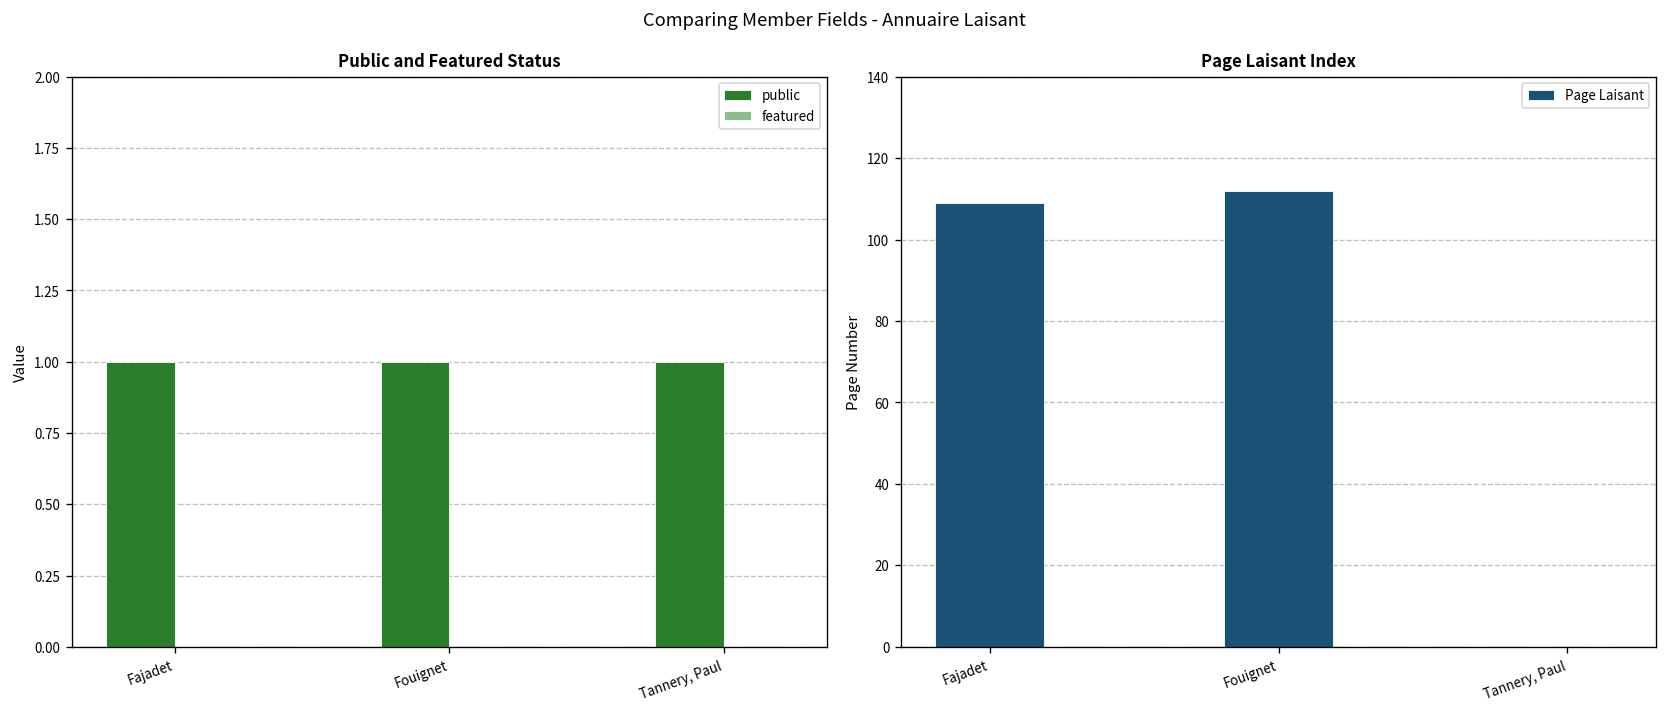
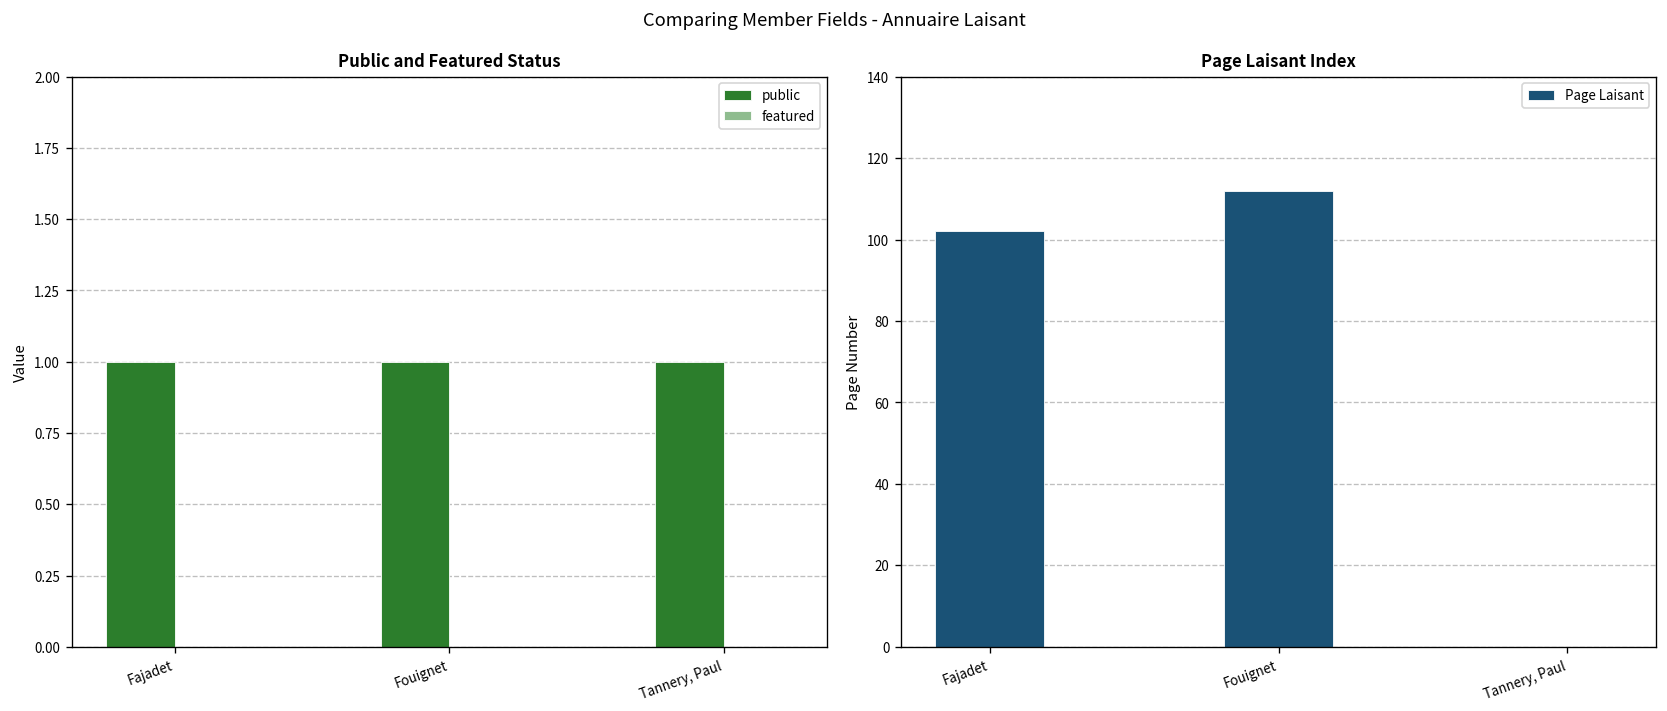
Page Laisant Index, Fajadet: 109 -> 102
